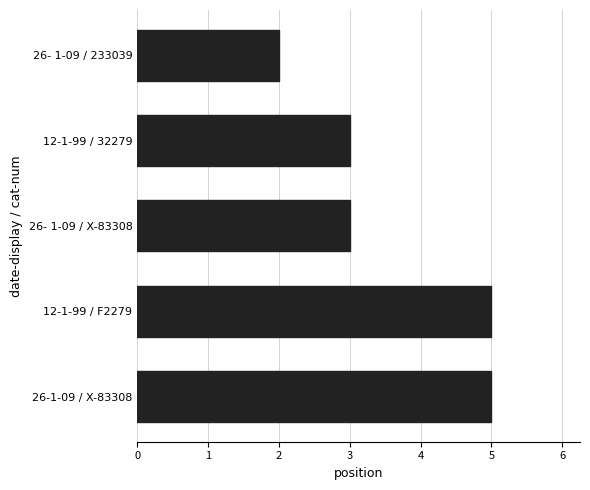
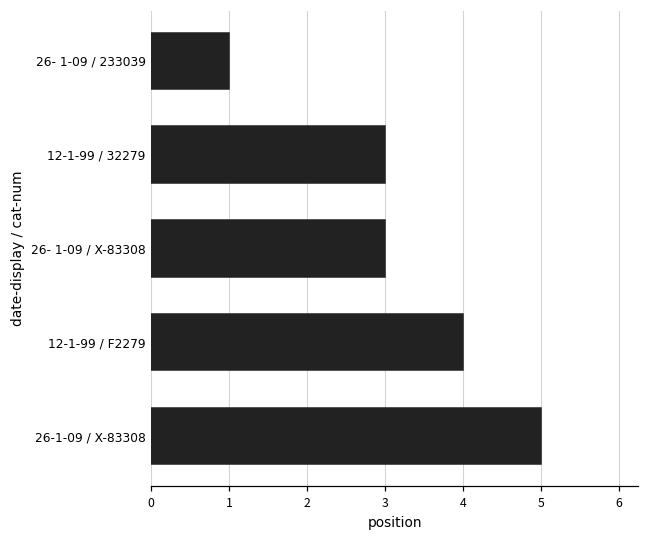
26- 1-09 / 233039: 2 -> 1
12-1-99 / F2279: 5 -> 4
